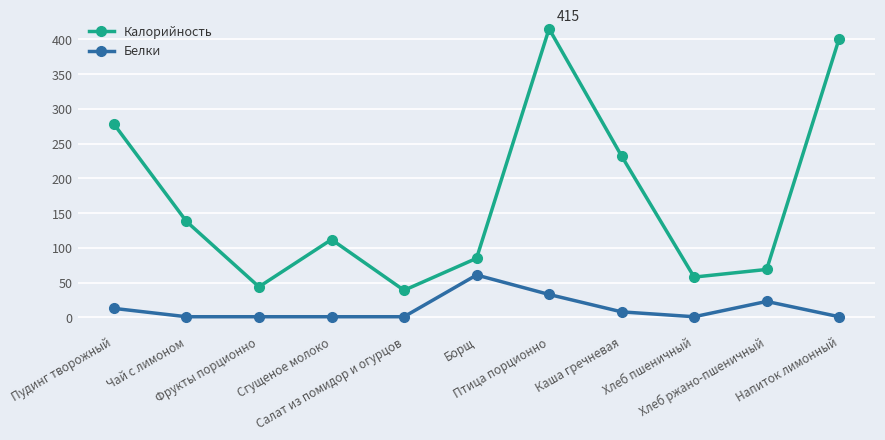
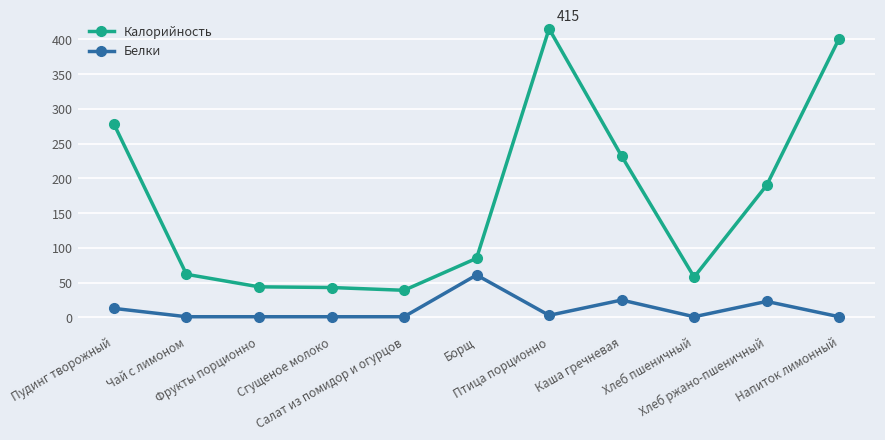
Калорийность, Чай с лимоном: 140 -> 60
Калорийность, Сгущеное молоко: 110 -> 40
Белки, Птица порционно: 30 -> 0
Белки, Каша гречневая: 10 -> 30
Калорийность, Хлеб ржано-пшеничный: 70 -> 190
